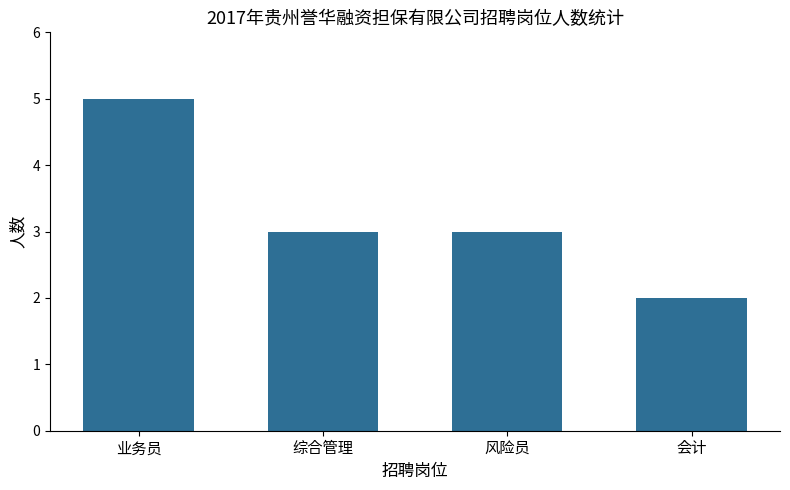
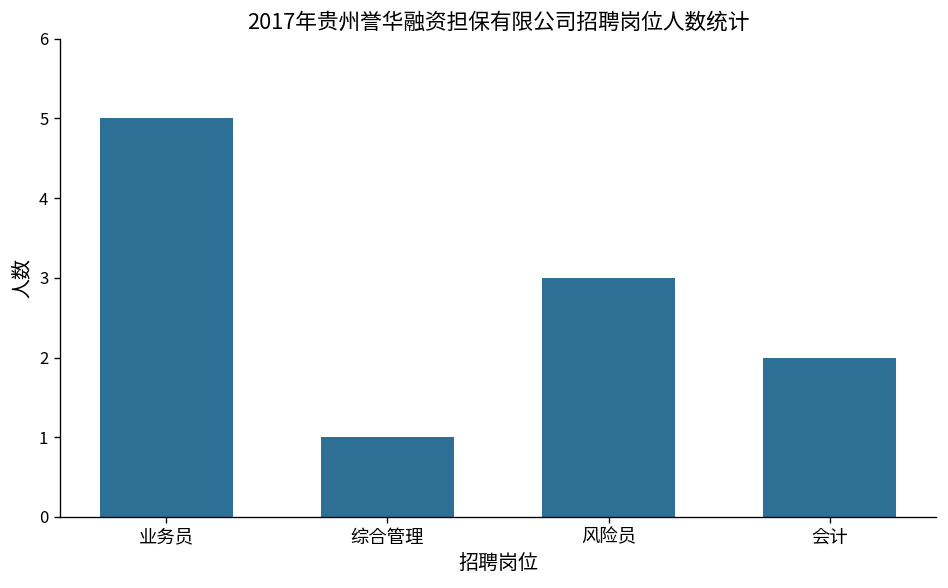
综合管理: 3 -> 1
